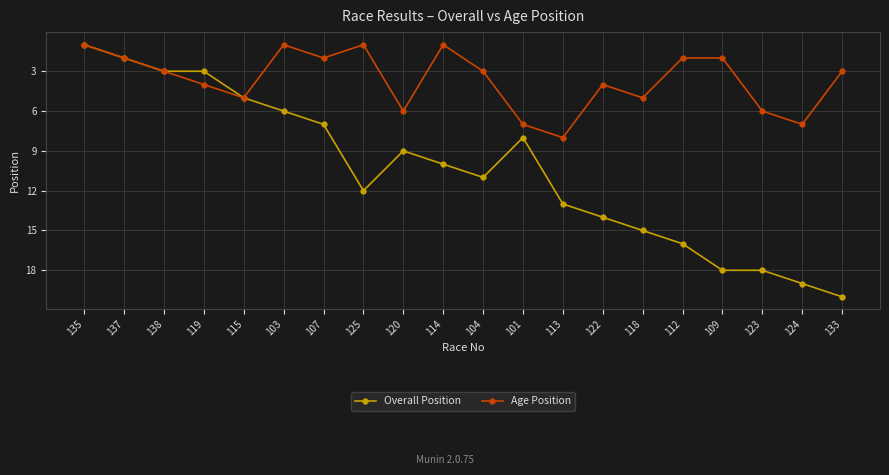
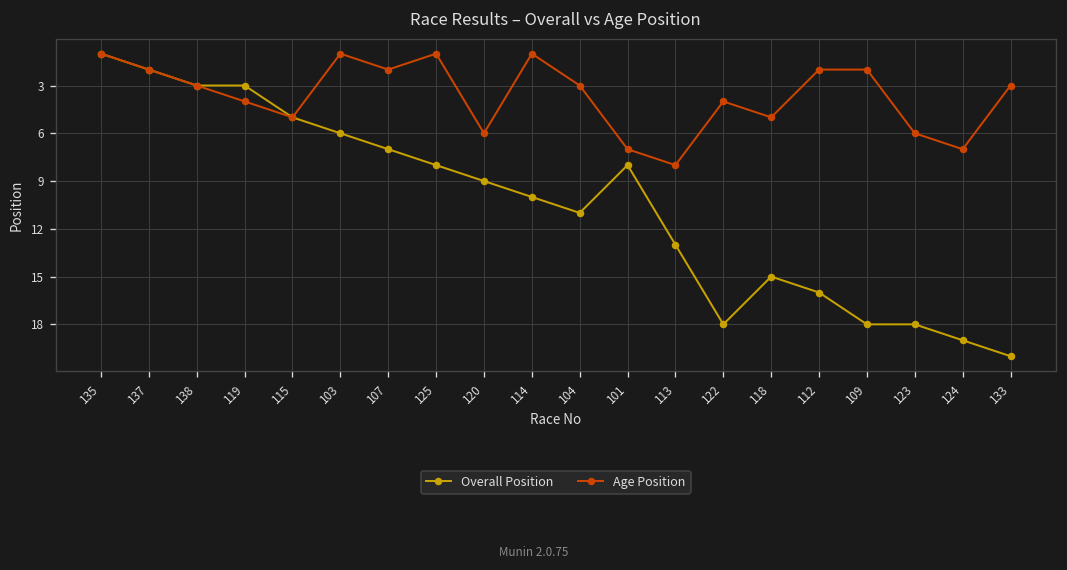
Overall Position, 125: 12 -> 8
Overall Position, 122: 14 -> 18
